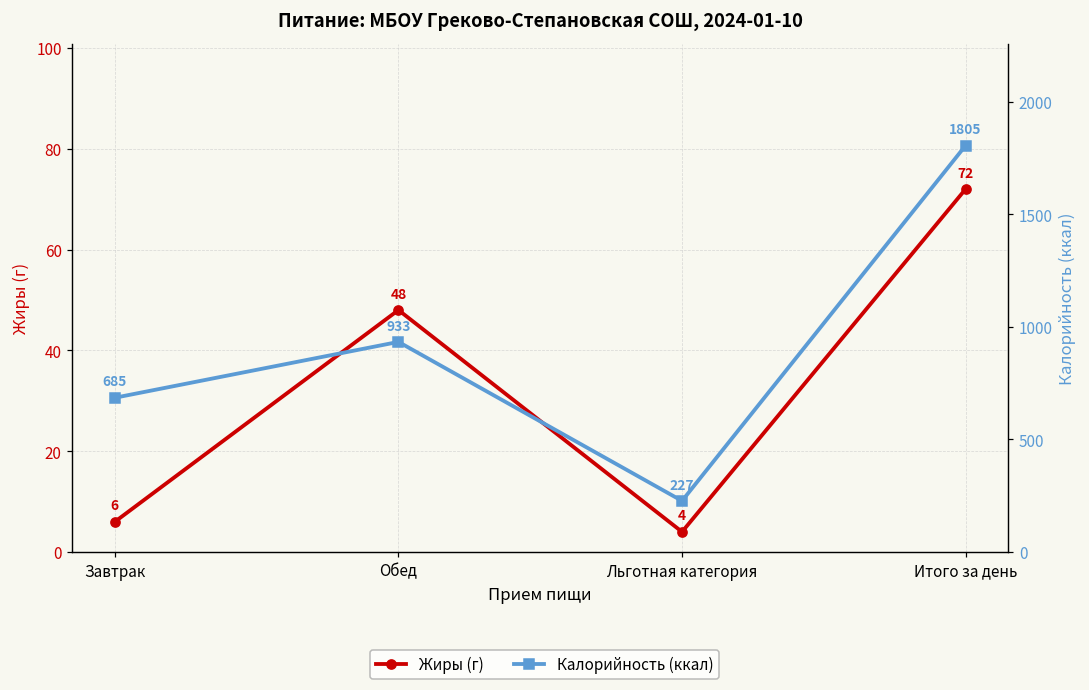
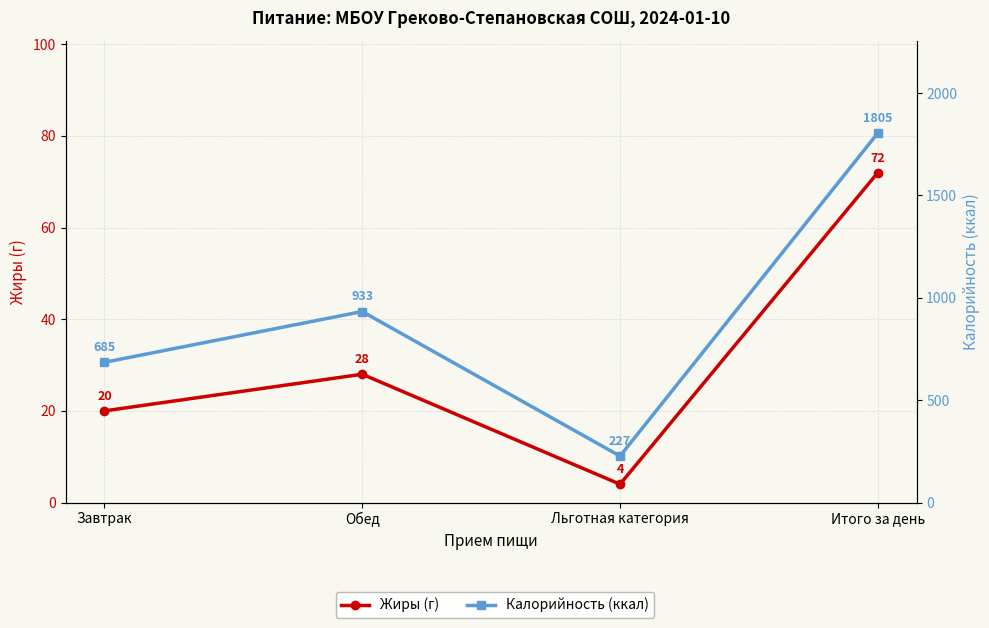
Жиры (г), Завтрак: 6 -> 20
Жиры (г), Обед: 48 -> 28
